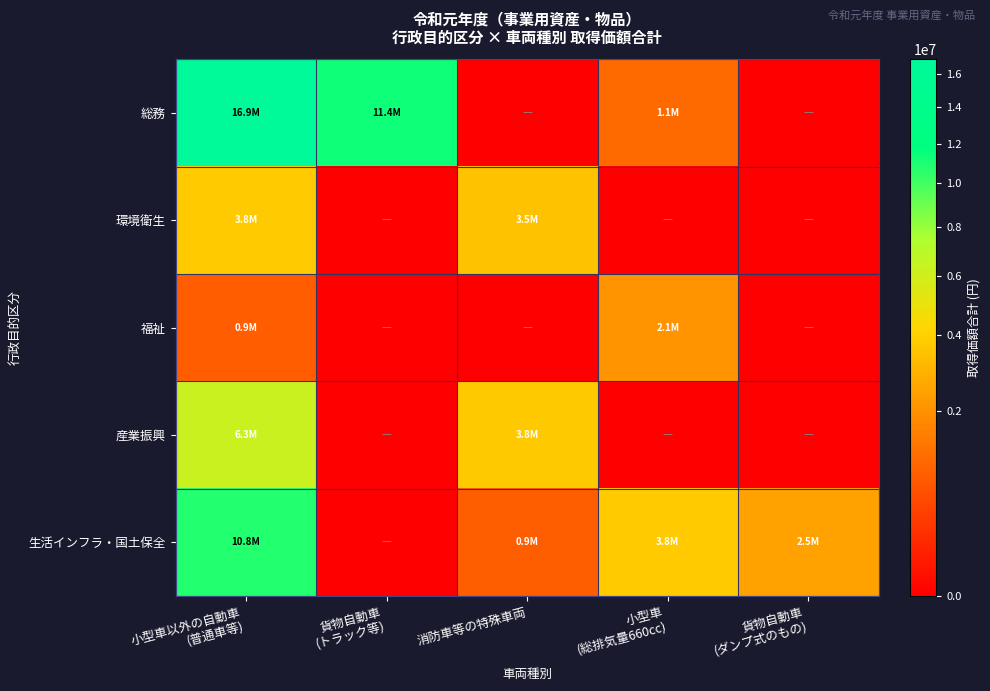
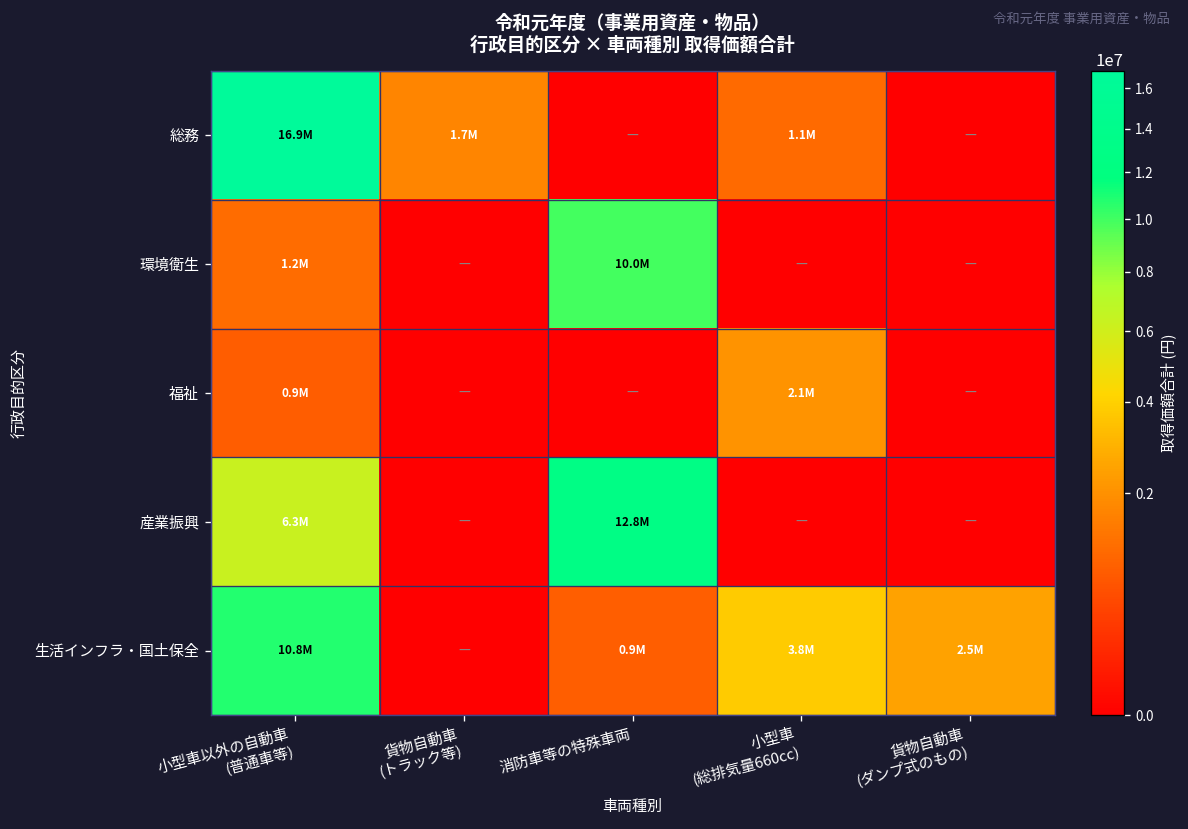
総務, 貨物自動車 (トラック等): 11.4M -> 1.7M
環境衛生, 小型車以外の自動車 (普通車等): 3.8M -> 1.2M
環境衛生, 消防車等の特殊車両: 3.5M -> 10.0M
産業振興, 消防車等の特殊車両: 3.8M -> 12.8M
